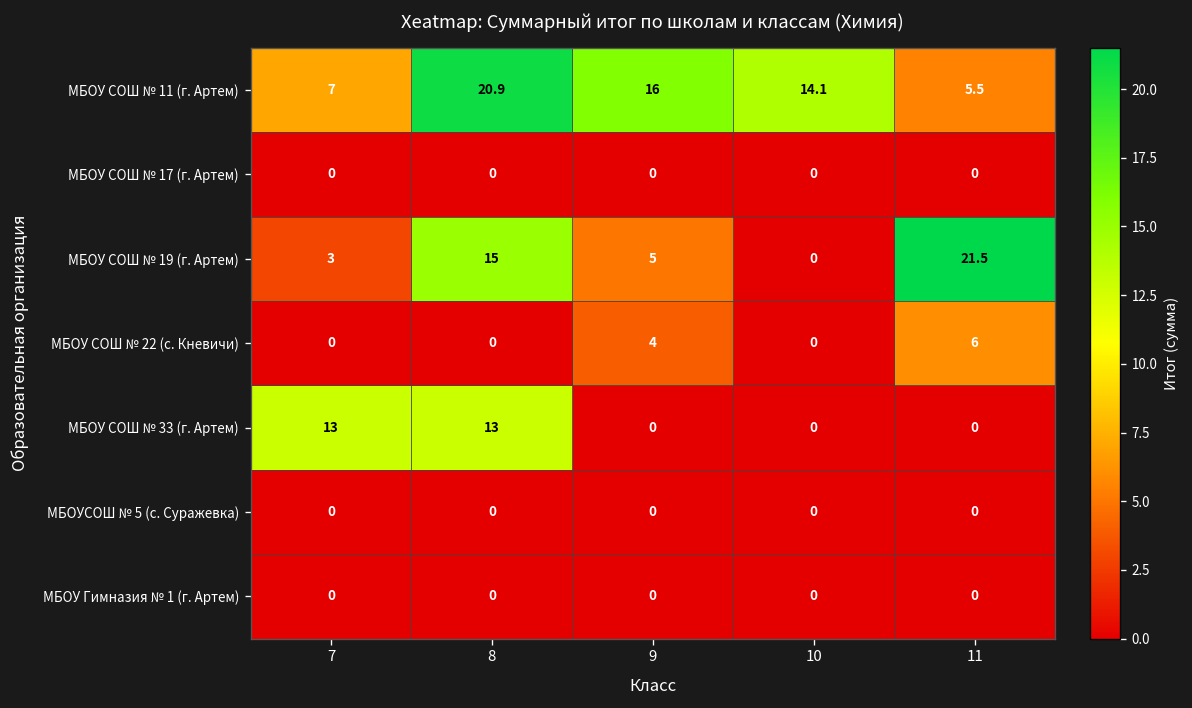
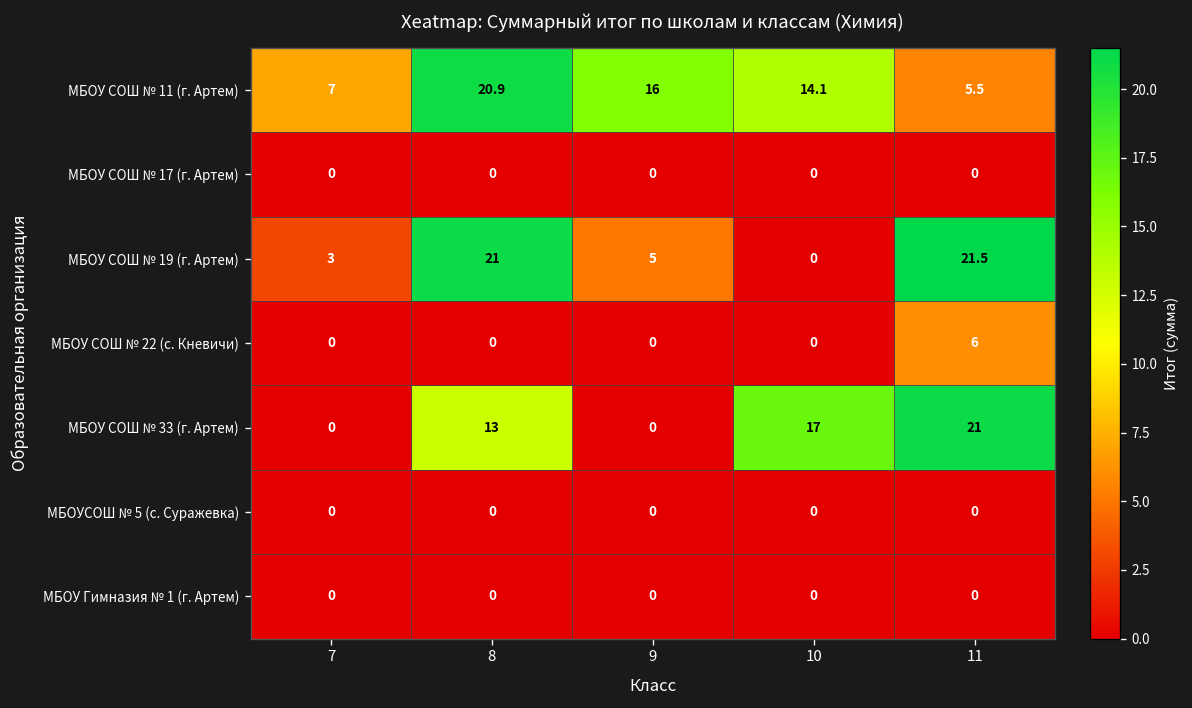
МБОУ СОШ № 19 (г. Артем), 8: 15 -> 21
МБОУ СОШ № 22 (с. Кневичи), 9: 4 -> 0
МБОУ СОШ № 33 (г. Артем), 7: 13 -> 0
МБОУ СОШ № 33 (г. Артем), 10: 0 -> 17
МБОУ СОШ № 33 (г. Артем), 11: 0 -> 21
